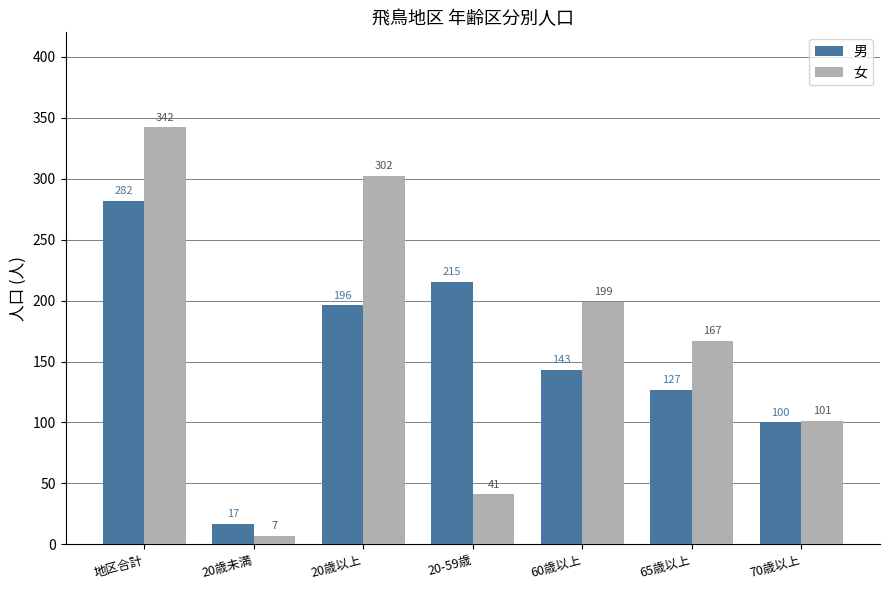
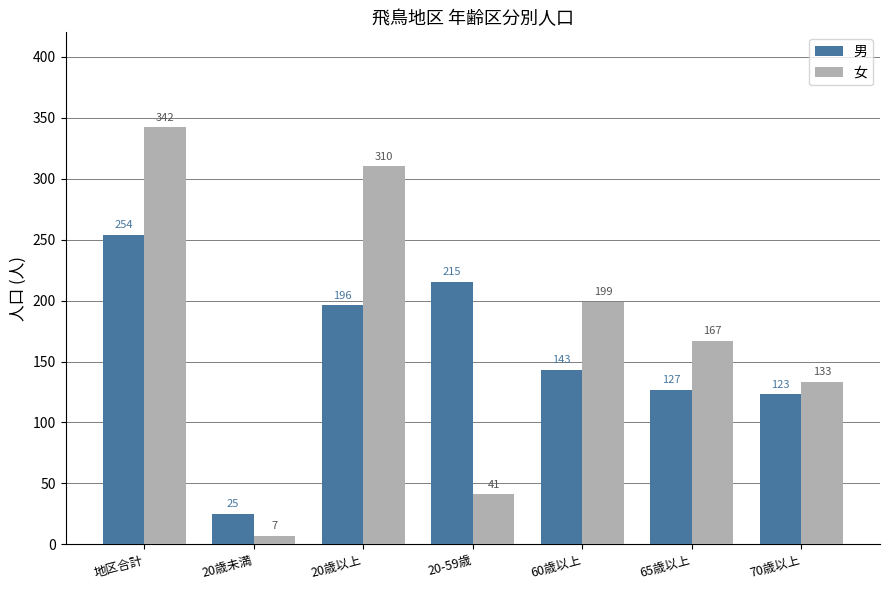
男, 地区合計: 282 -> 254
男, 20歳未満: 17 -> 25
女, 20歳以上: 302 -> 310
男, 70歳以上: 100 -> 123
女, 70歳以上: 101 -> 133
